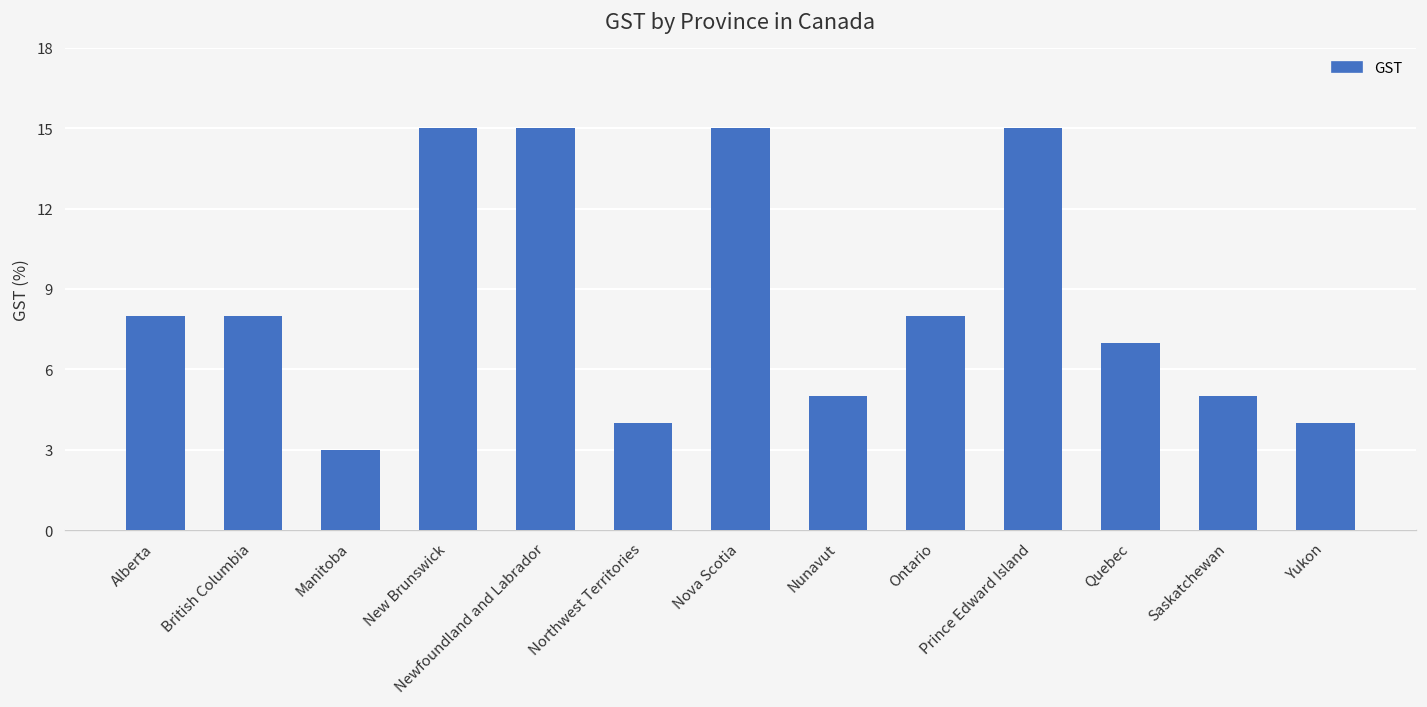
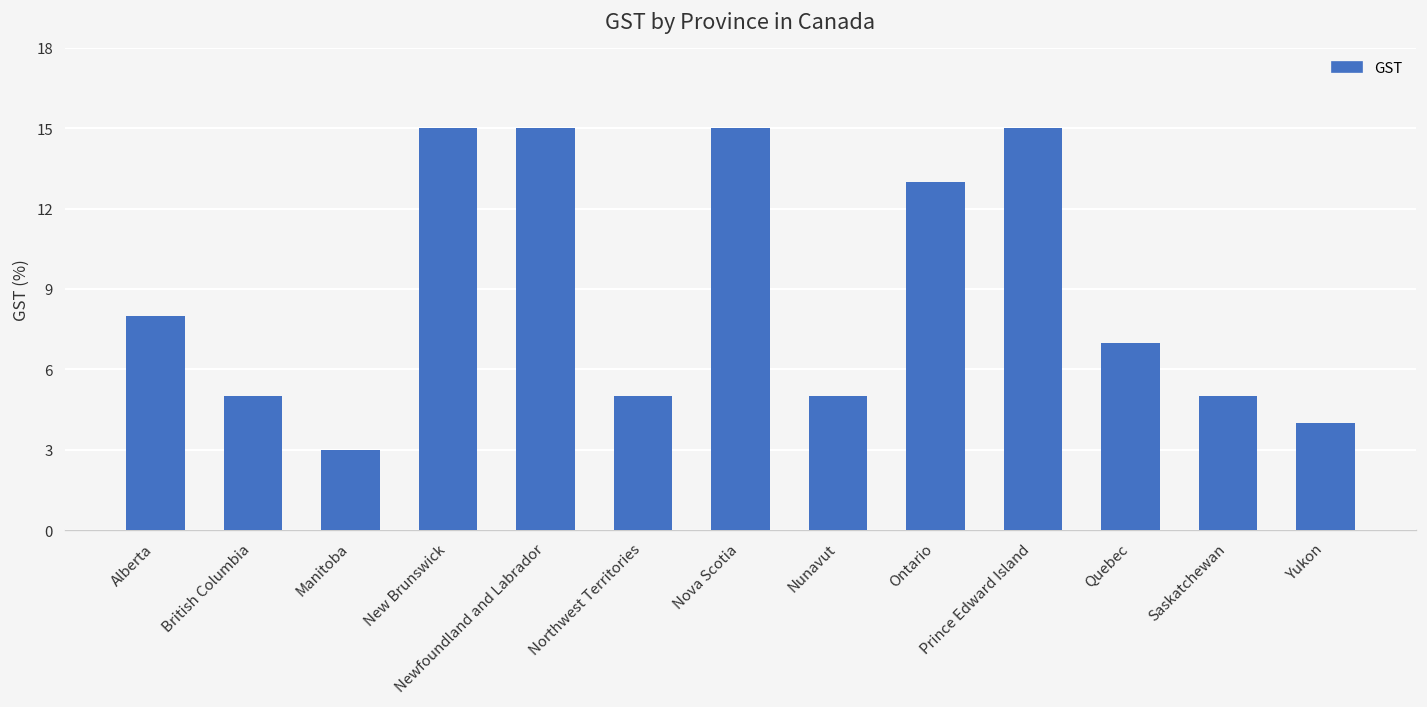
British Columbia: 8 -> 5
Northwest Territories: 4 -> 5
Ontario: 8 -> 13
